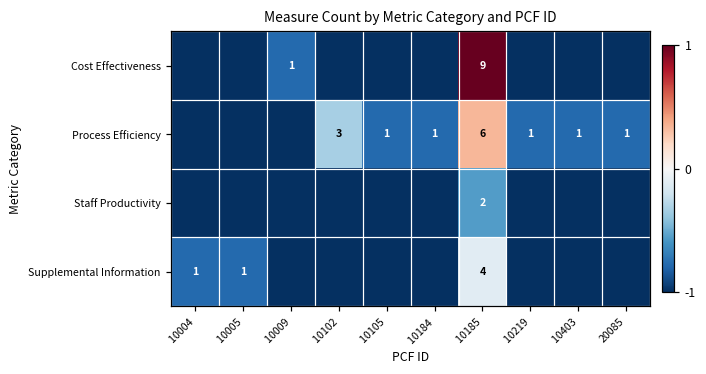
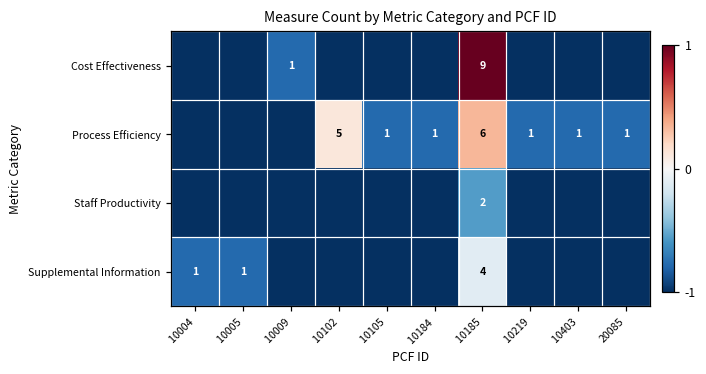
Process Efficiency, 10102: 3 -> 5
